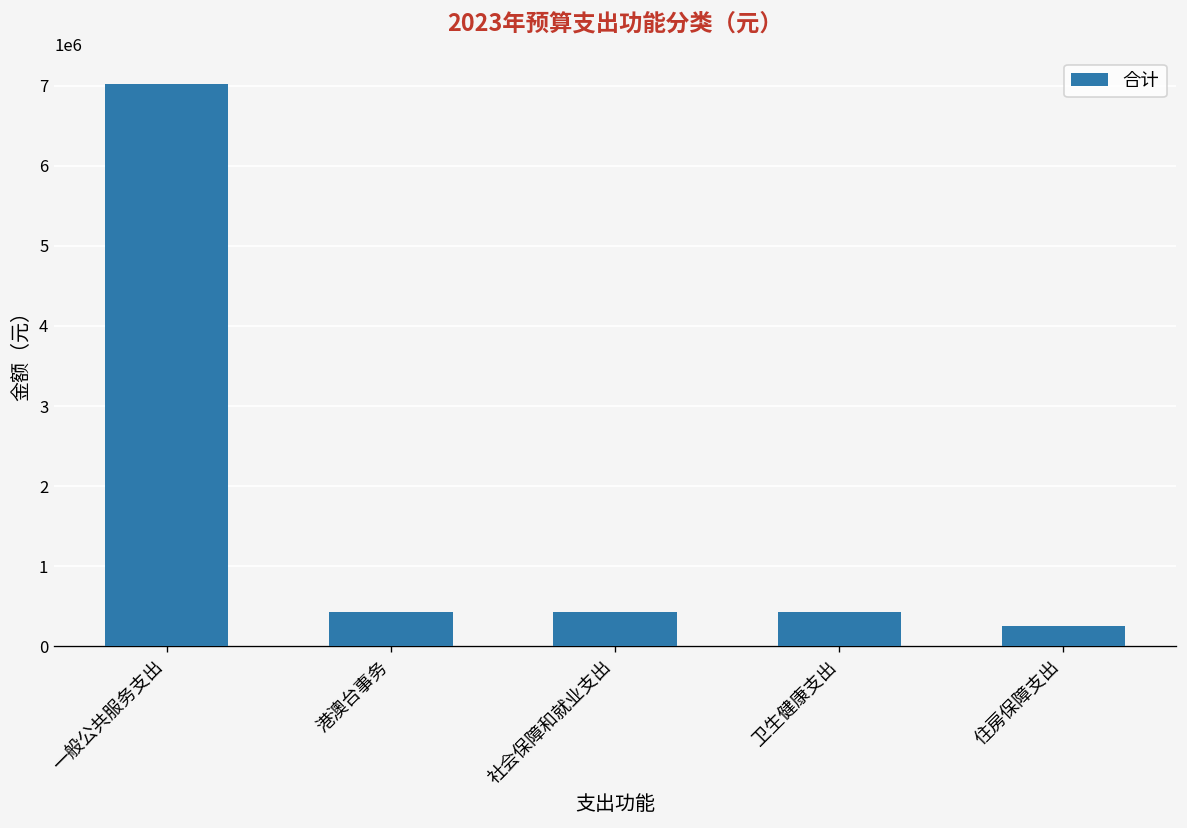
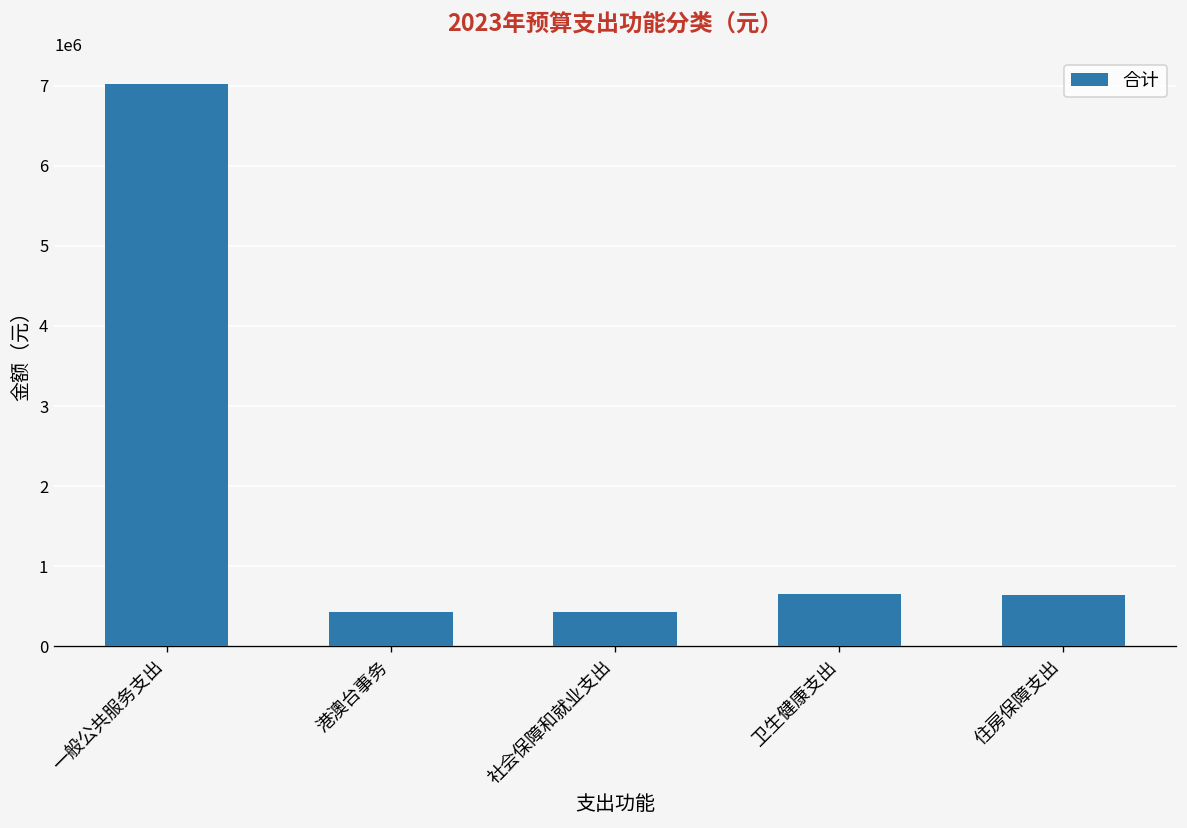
卫生健康支出: 400000 -> 600000
住房保障支出: 300000 -> 600000
